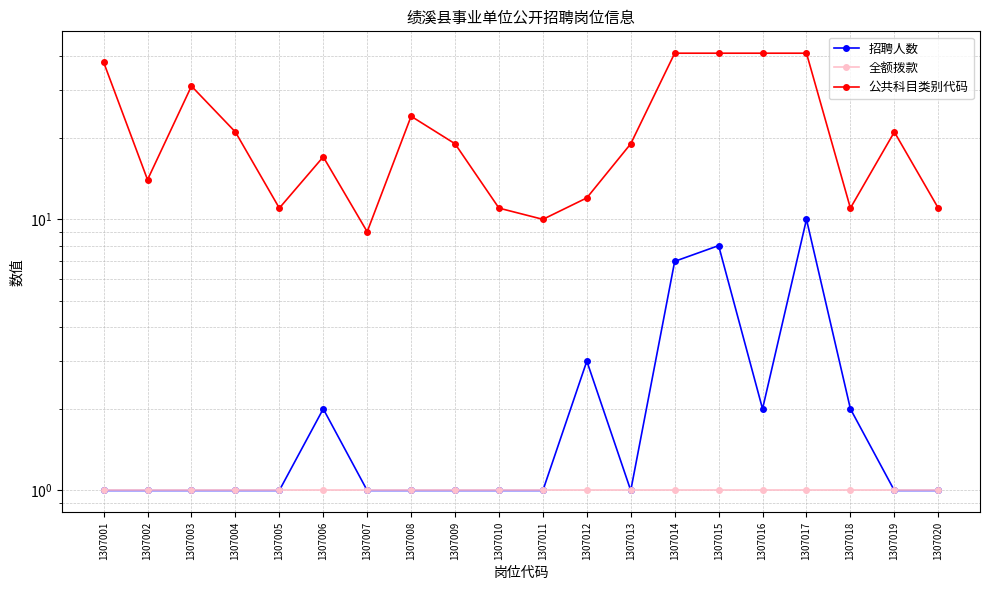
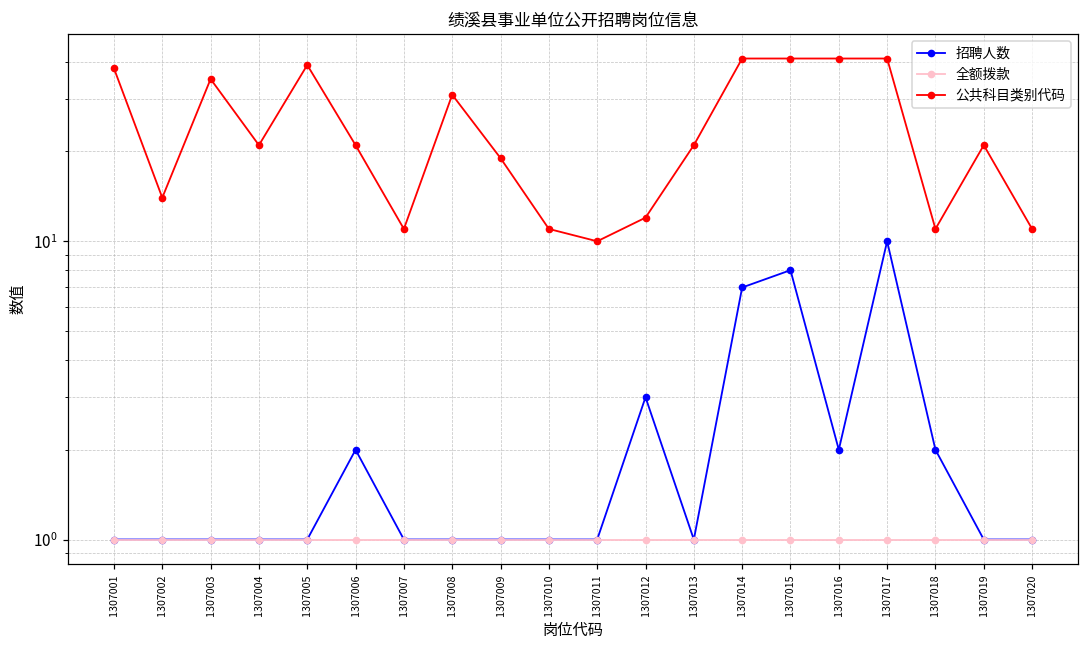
公共科目类别代码, 1307003: 31 -> 35
公共科目类别代码, 1307005: 11 -> 39
公共科目类别代码, 1307006: 17 -> 21
公共科目类别代码, 1307007: 9 -> 11
公共科目类别代码, 1307008: 24 -> 31
公共科目类别代码, 1307013: 19 -> 21
